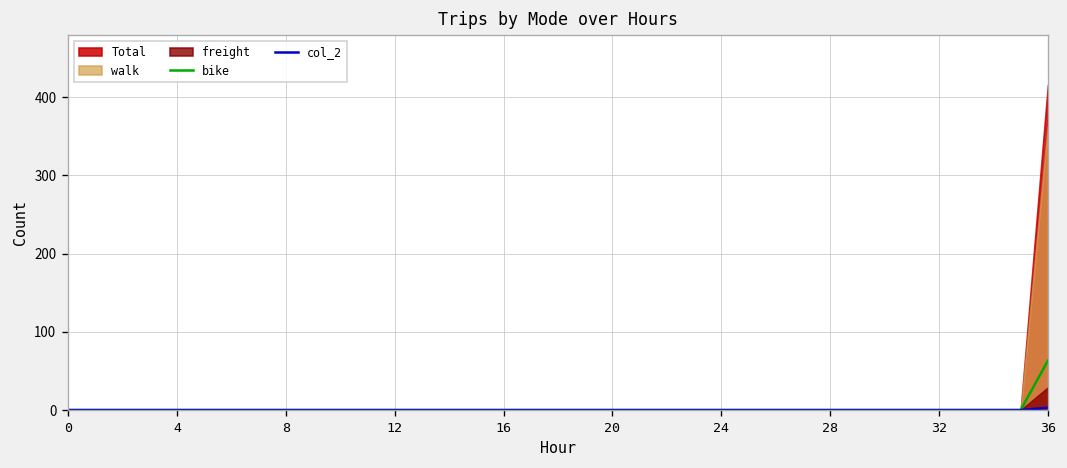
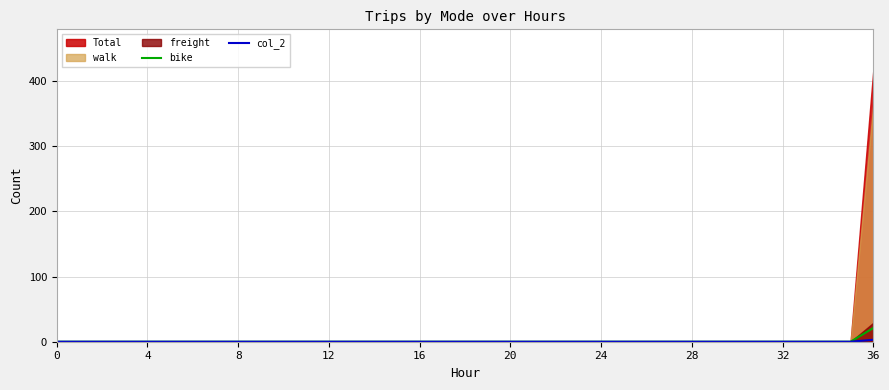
bike, 36: 60 -> 20
